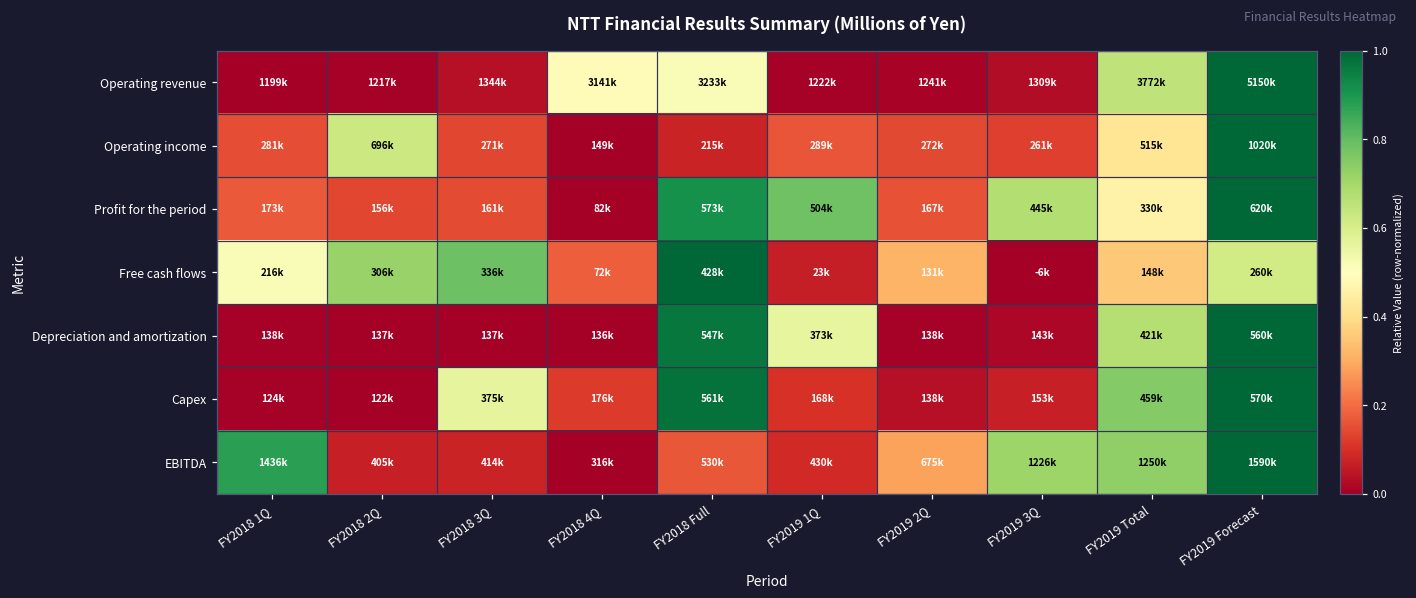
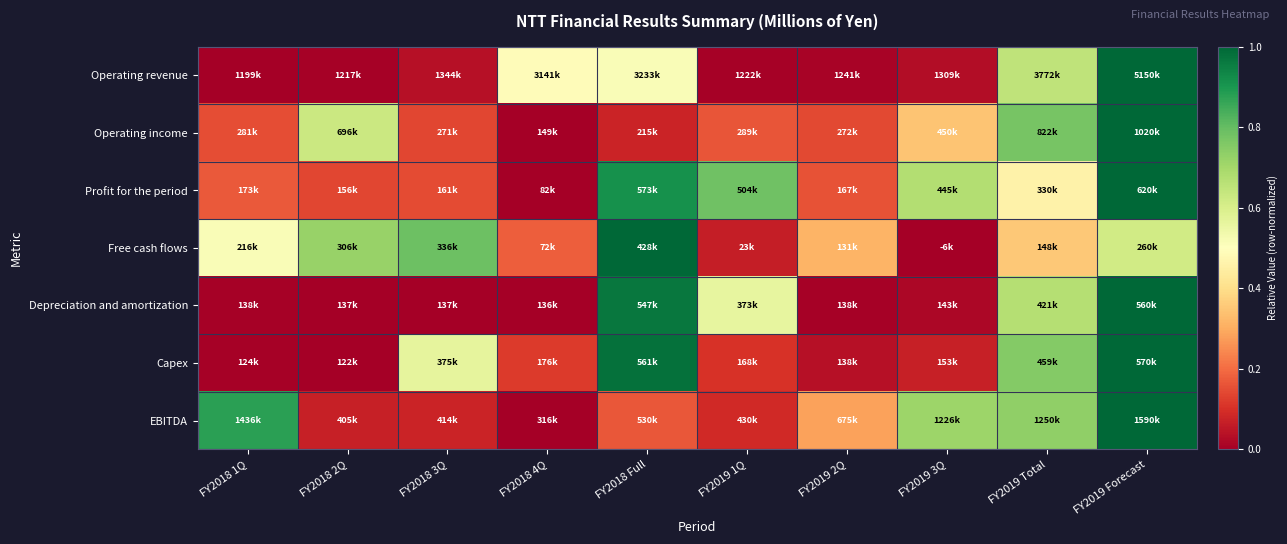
Operating income, FY2019 3Q: 261k -> 450k
Operating income, FY2019 Total: 515k -> 822k
